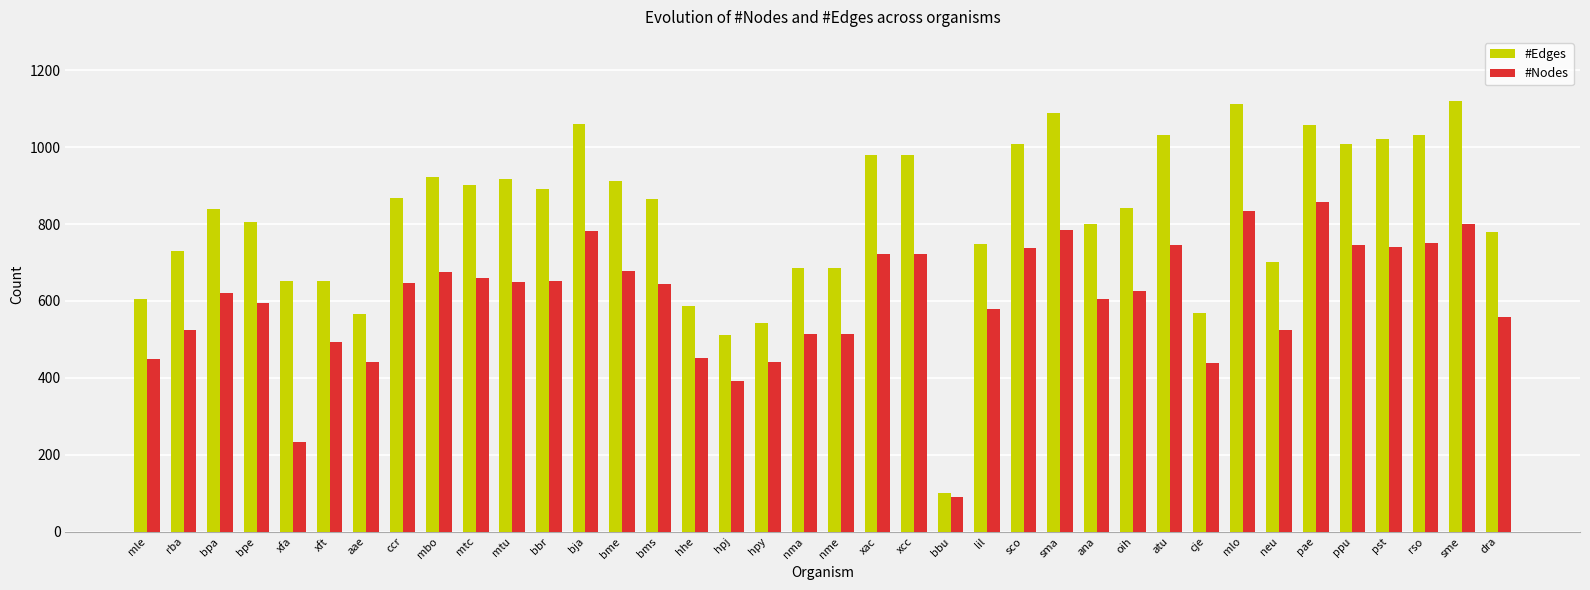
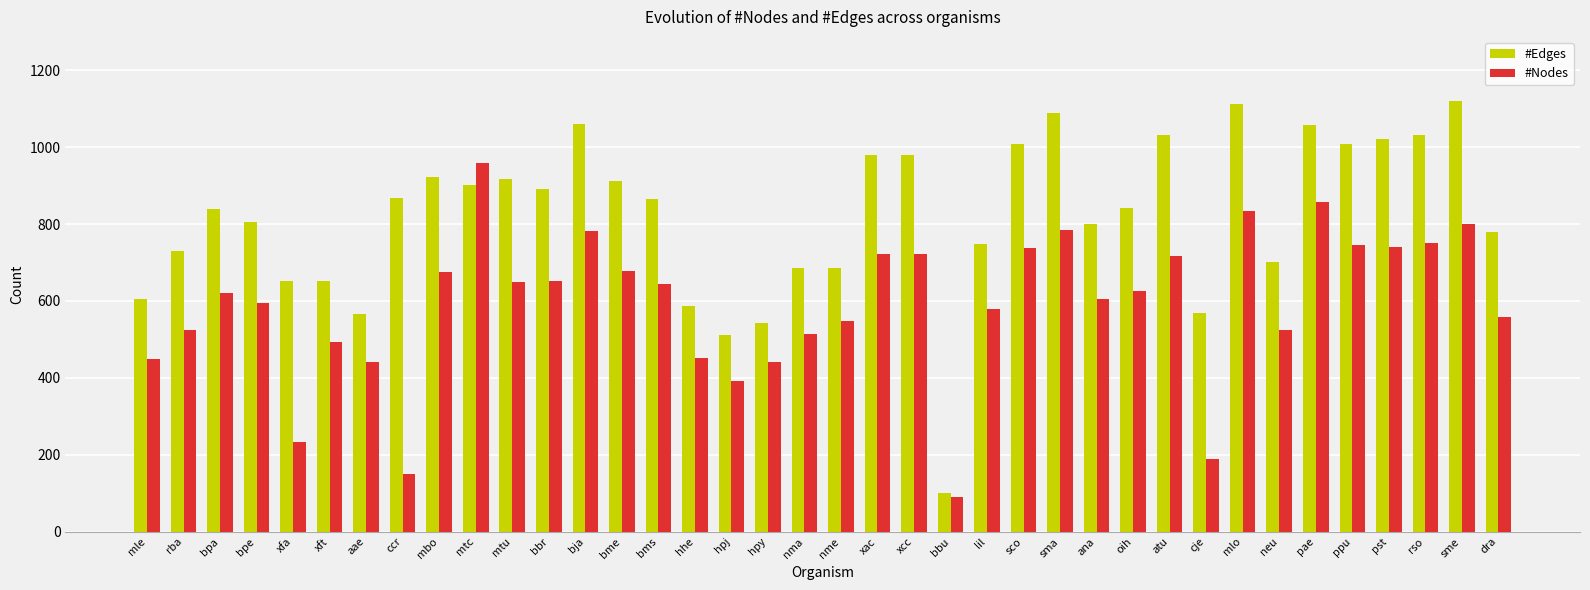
#Nodes, ccr: 650 -> 150
#Nodes, mtc: 660 -> 960
#Nodes, nme: 520 -> 550
#Nodes, atu: 750 -> 720
#Nodes, cje: 440 -> 190
